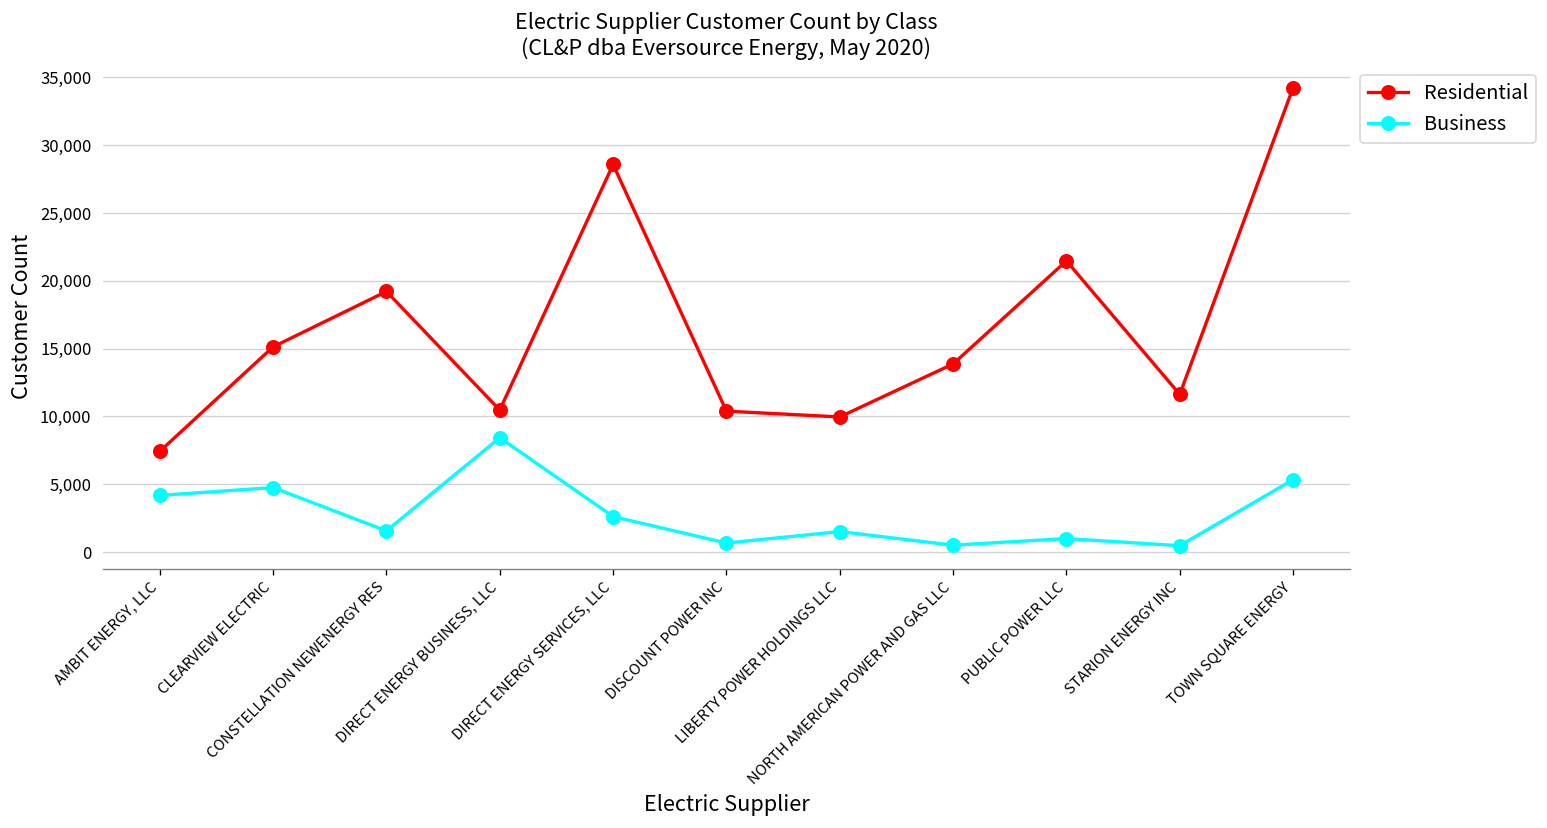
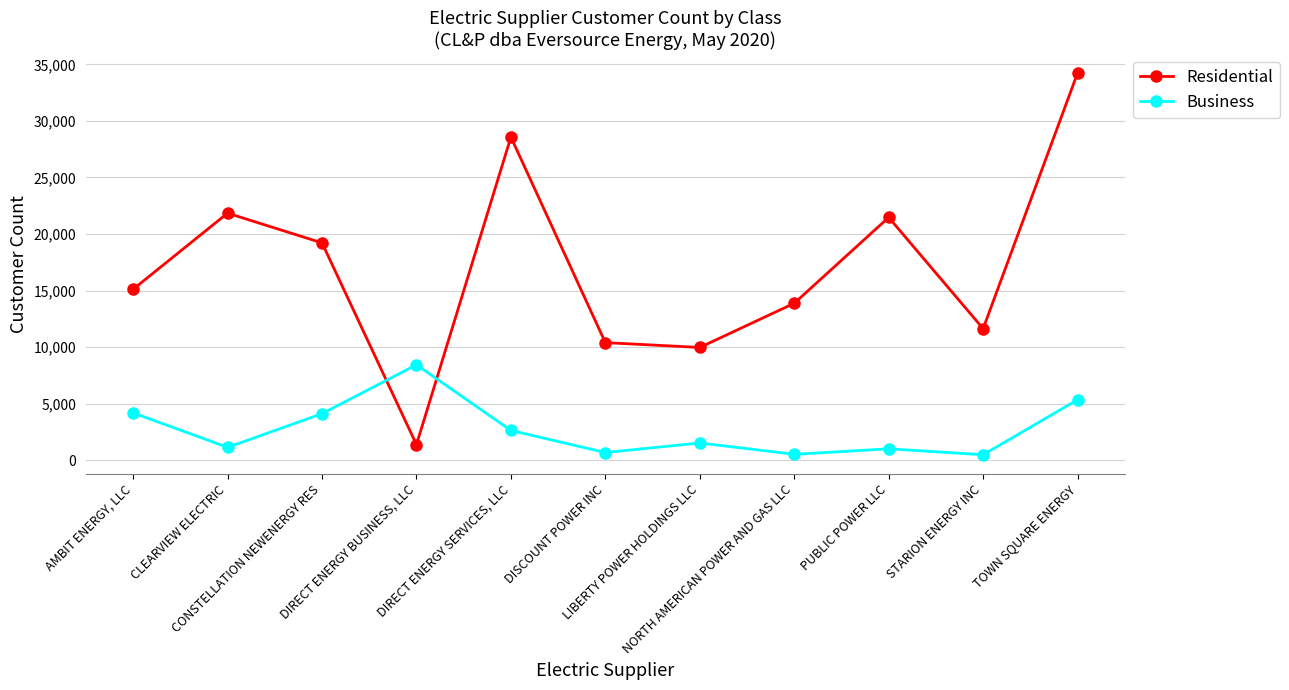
Residential, AMBIT ENERGY, LLC: 7,400 -> 15,100
Residential, CLEARVIEW ELECTRIC: 15,100 -> 21,800
Business, CLEARVIEW ELECTRIC: 4,800 -> 1,100
Business, CONSTELLATION NEWENERGY RES: 1,600 -> 4,100
Residential, DIRECT ENERGY BUSINESS, LLC: 10,500 -> 1,400
